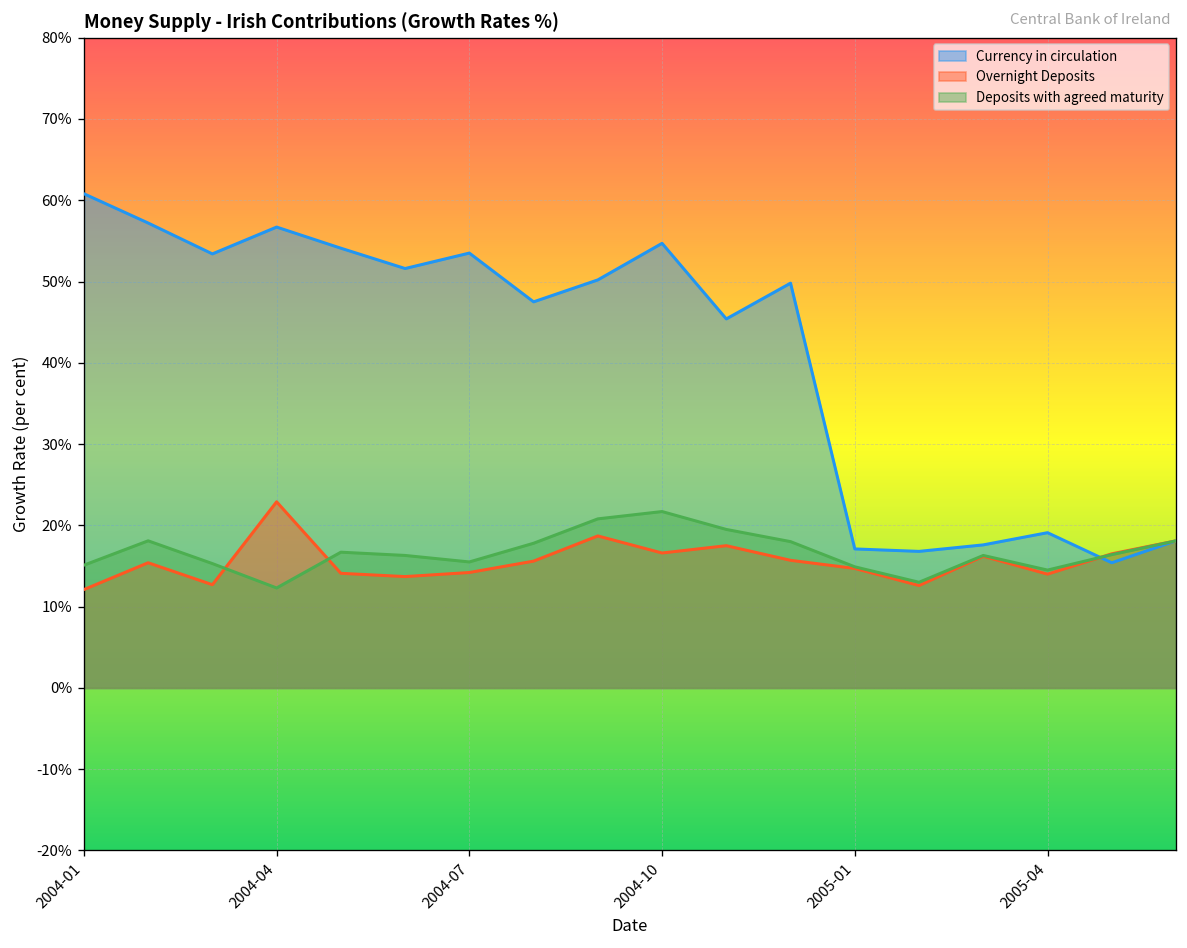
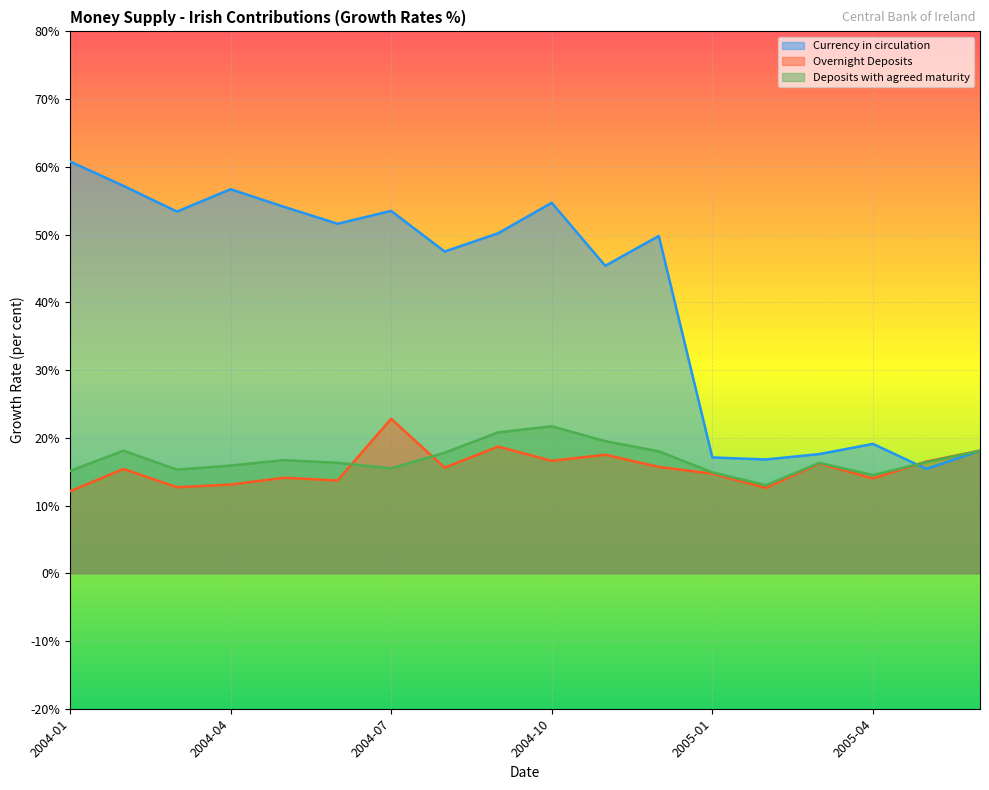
Overnight Deposits, 2004-04: 23% -> 13%
Deposits with agreed maturity, 2004-04: 12% -> 16%
Overnight Deposits, 2004-07: 14% -> 23%
